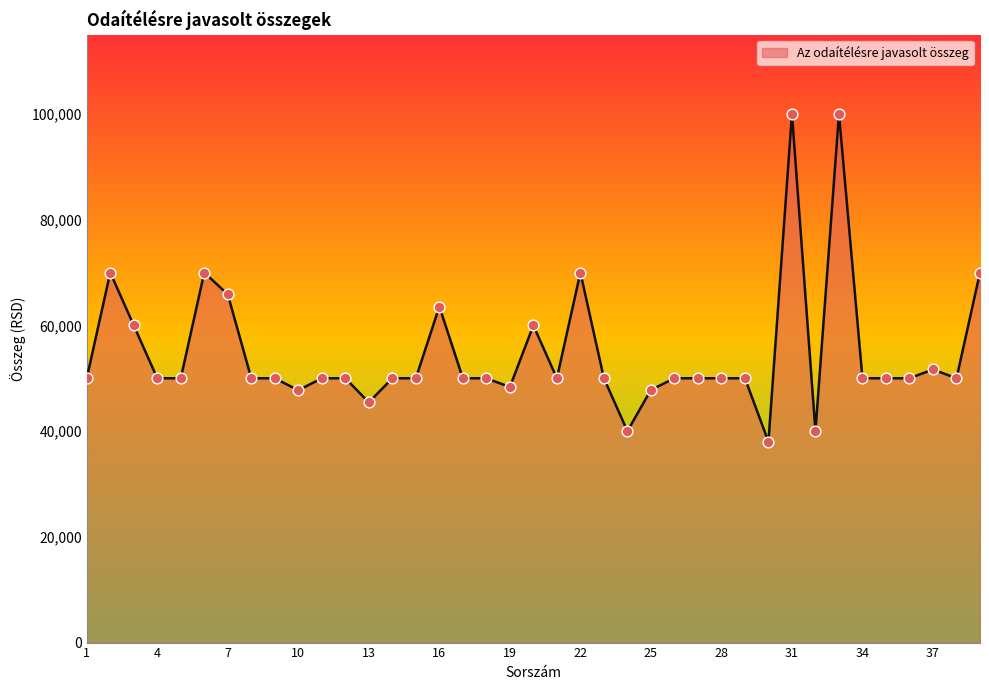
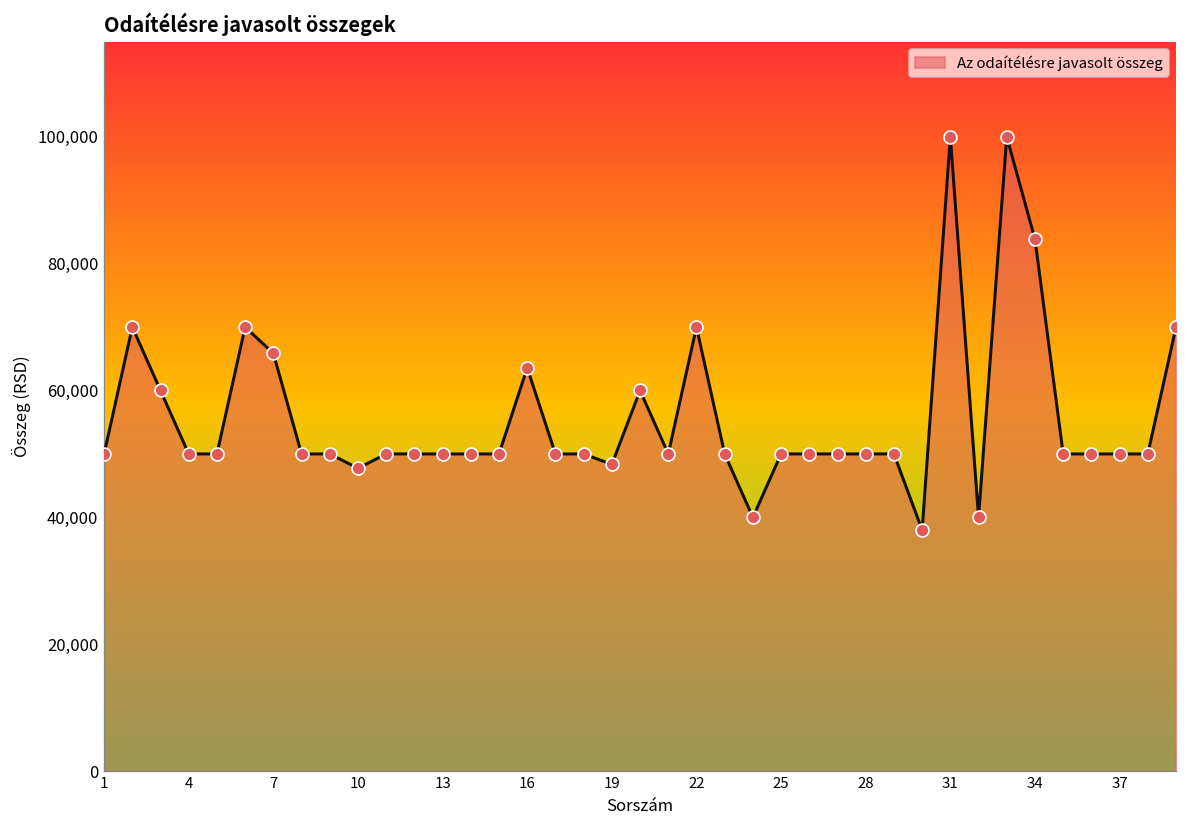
13: 45,000 -> 50,000
25: 48,000 -> 50,000
34: 50,000 -> 84,000
37: 52,000 -> 50,000
